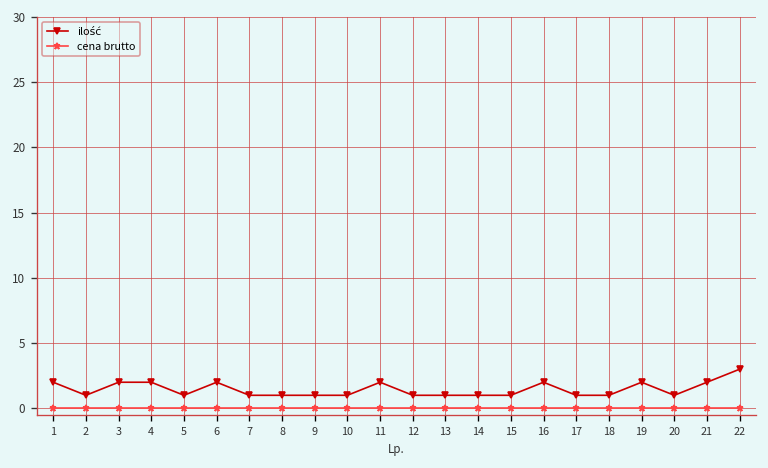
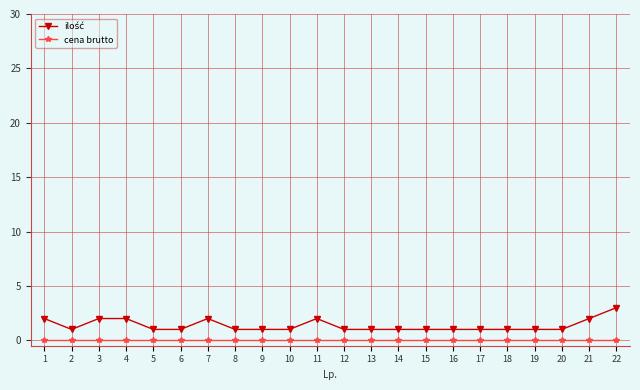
ilość, 6: 2 -> 1
ilość, 7: 1 -> 2
ilość, 16: 2 -> 1
ilość, 19: 2 -> 1
